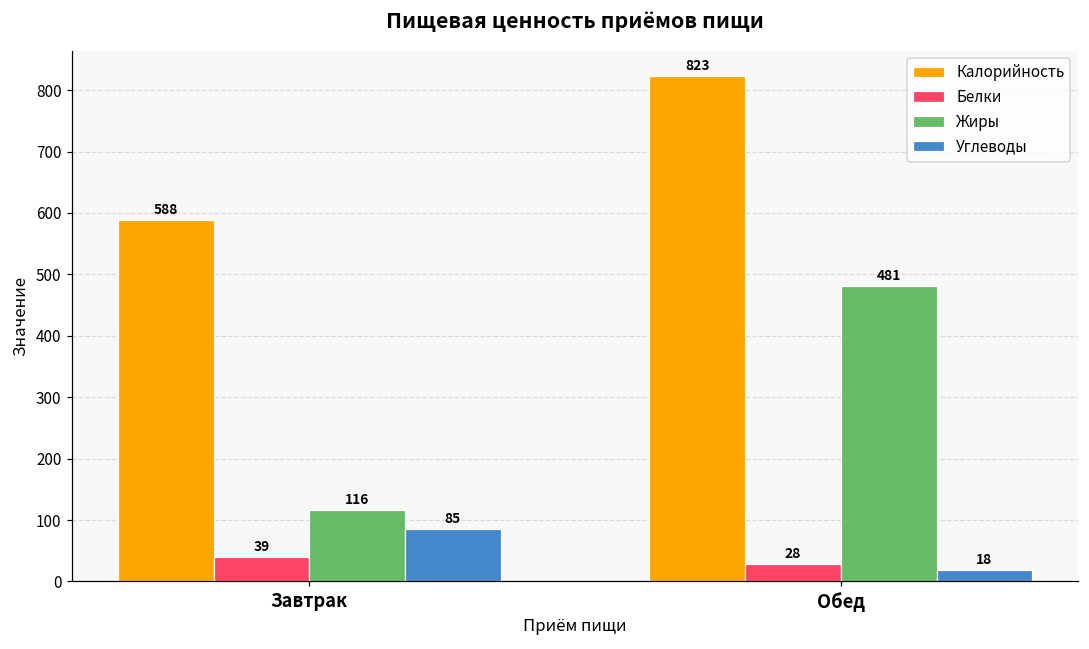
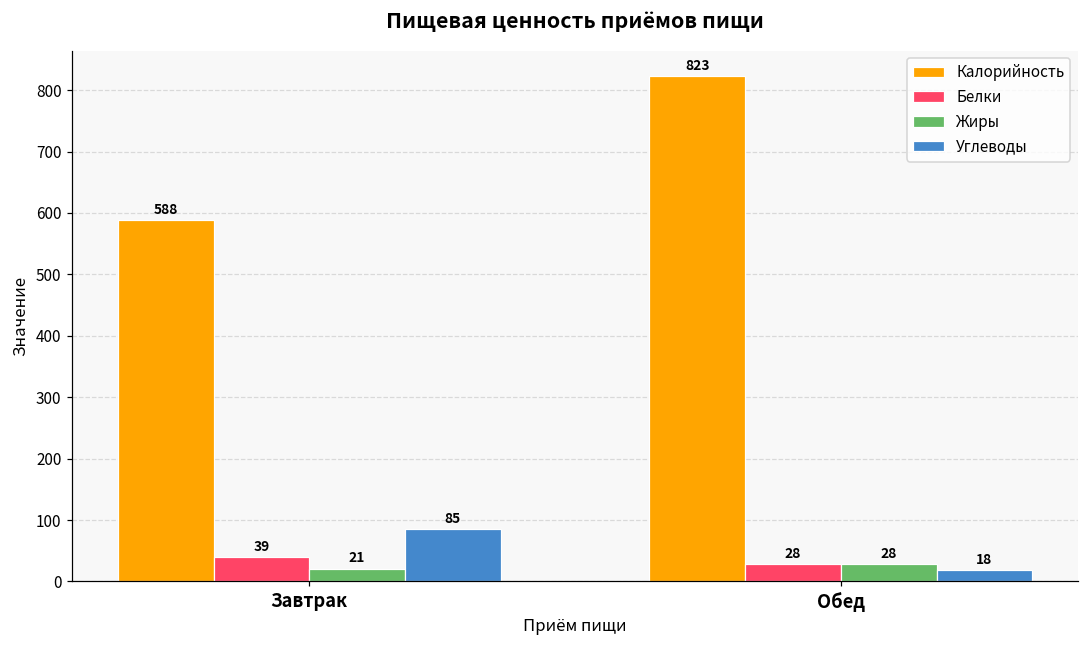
Жиры, Завтрак: 116 -> 21
Жиры, Обед: 481 -> 28
